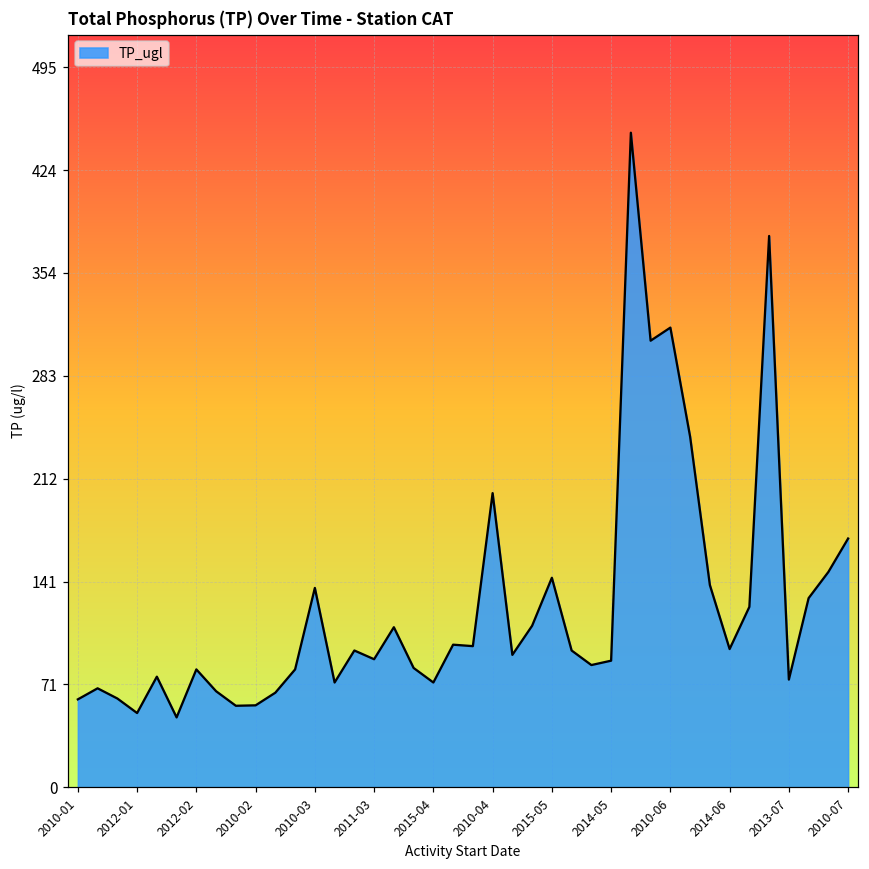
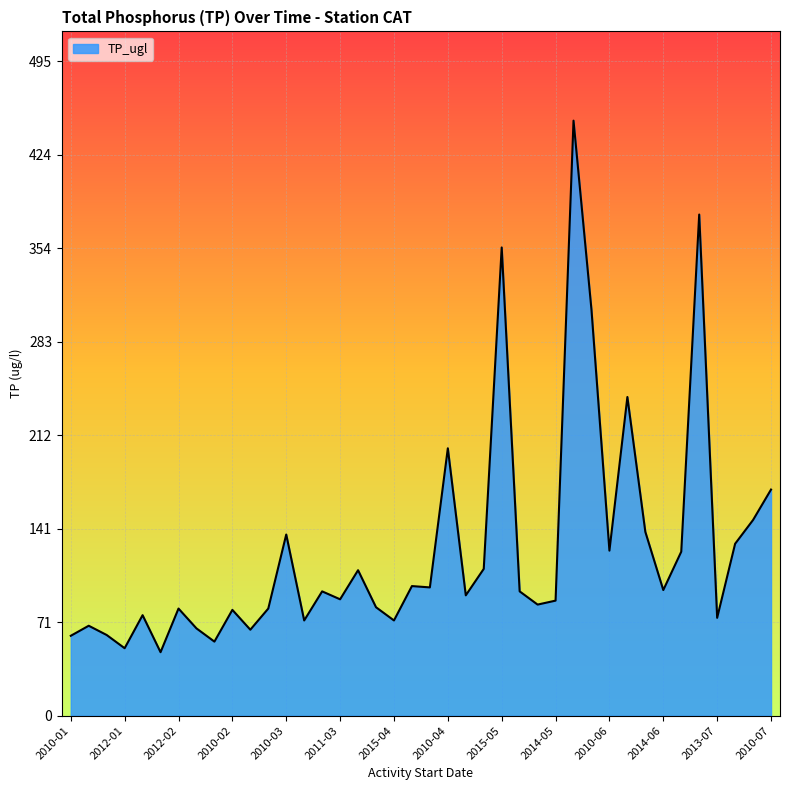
2010-02: 56 -> 80
2015-05: 144 -> 354
2010-06: 316 -> 125
